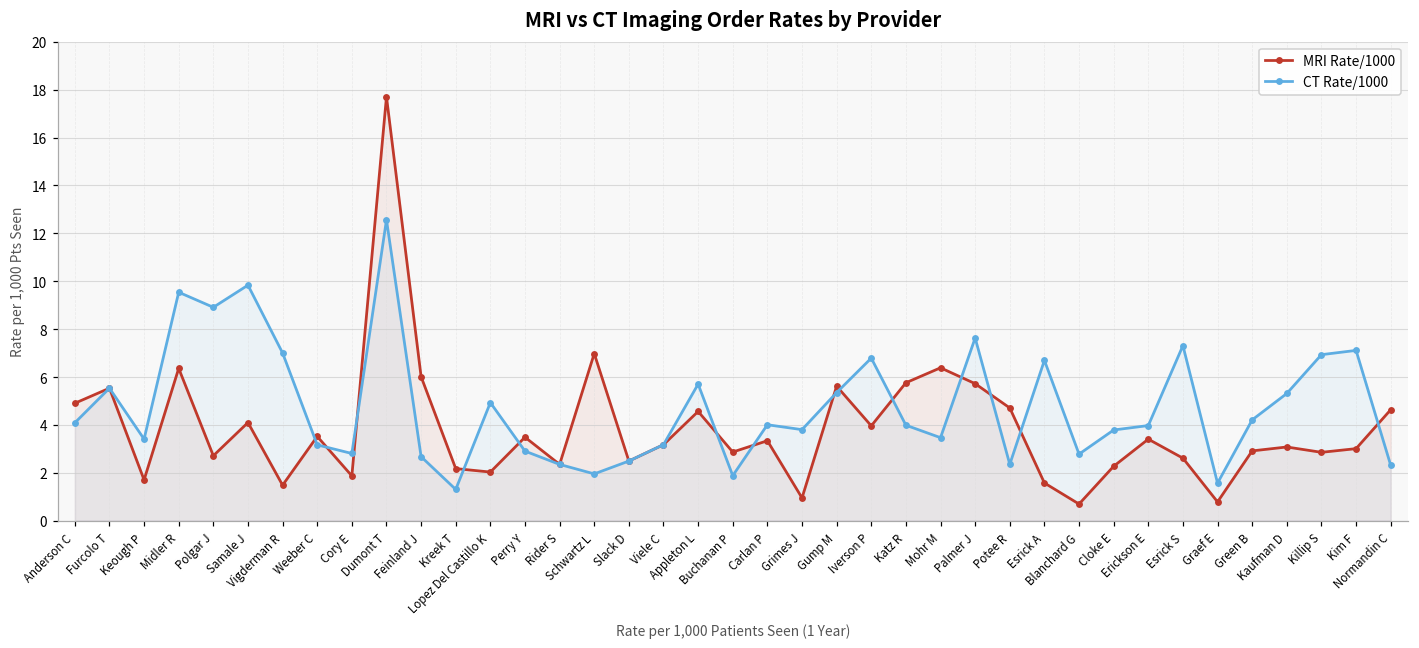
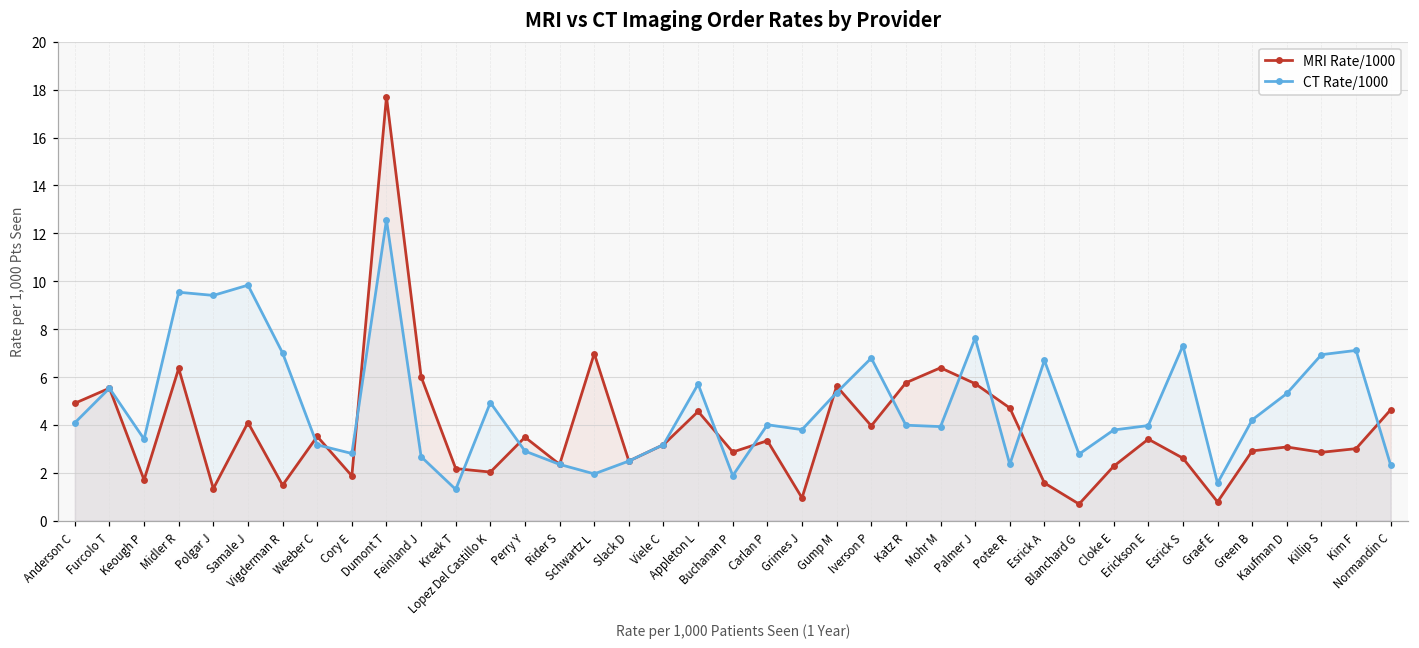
MRI Rate/1000, Polgar J: 2.7 -> 1.3
CT Rate/1000, Polgar J: 8.9 -> 9.4
CT Rate/1000, Mohr M: 3.5 -> 3.9
